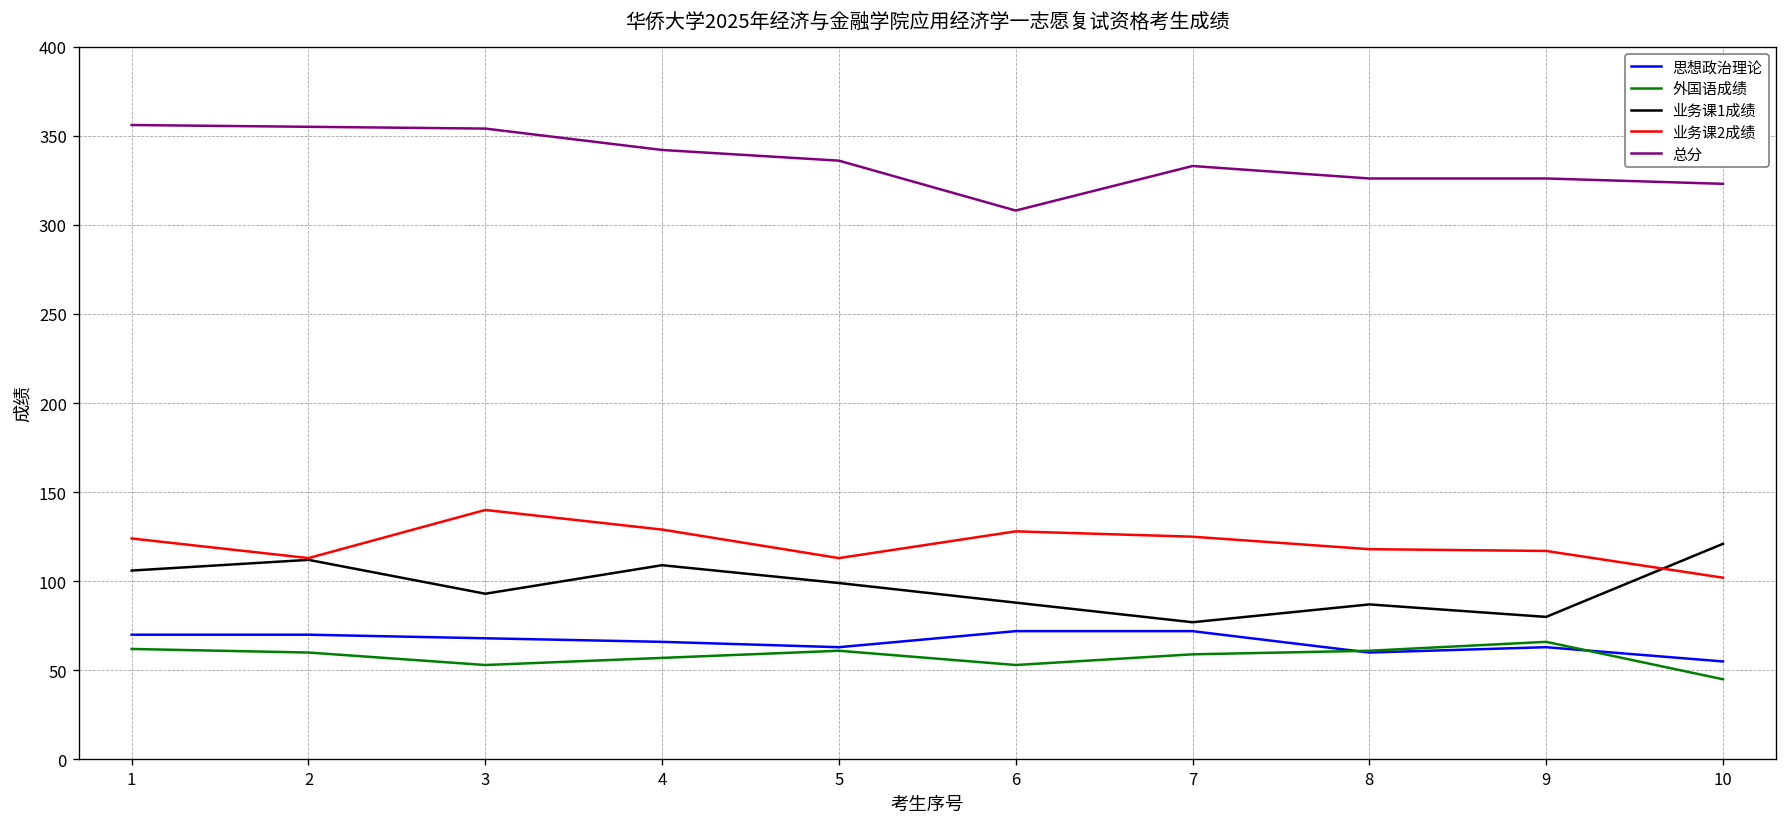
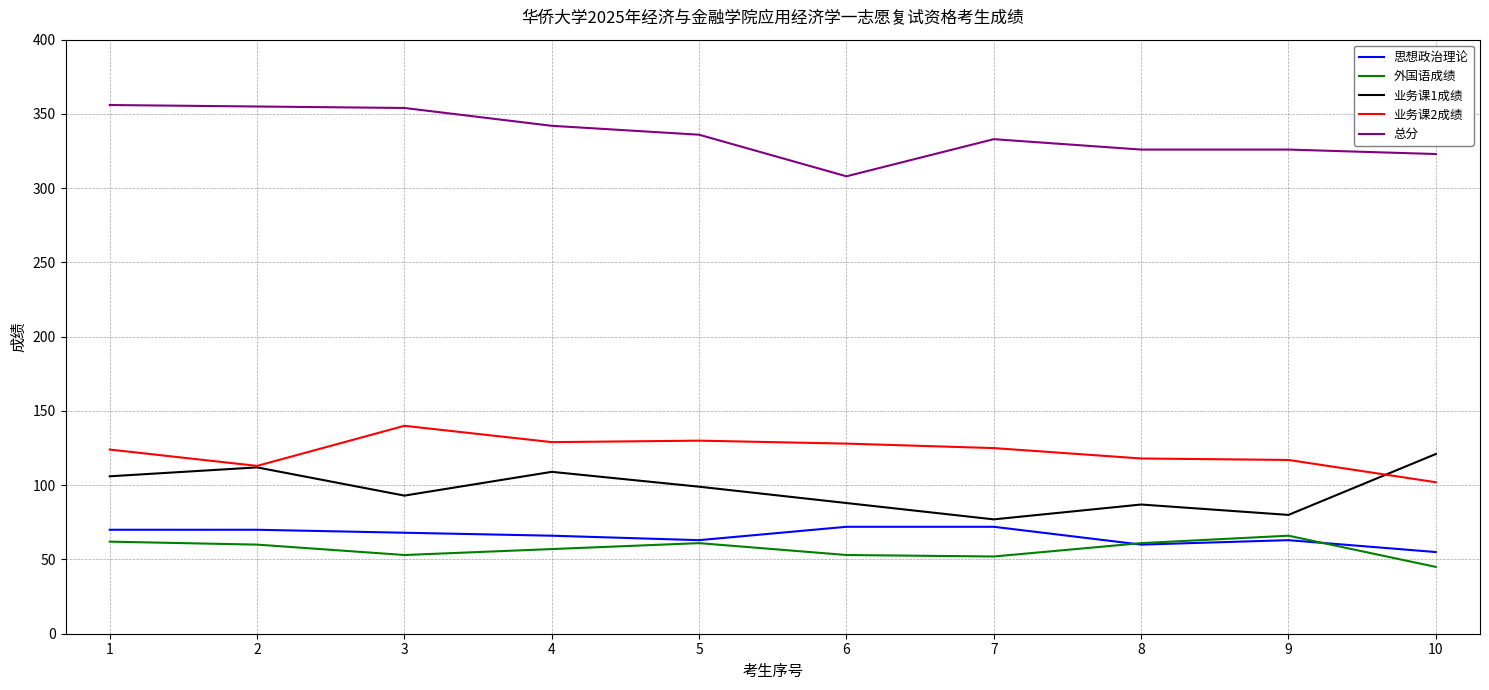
业务课2成绩, 5: 113 -> 130
外国语成绩, 7: 59 -> 52
